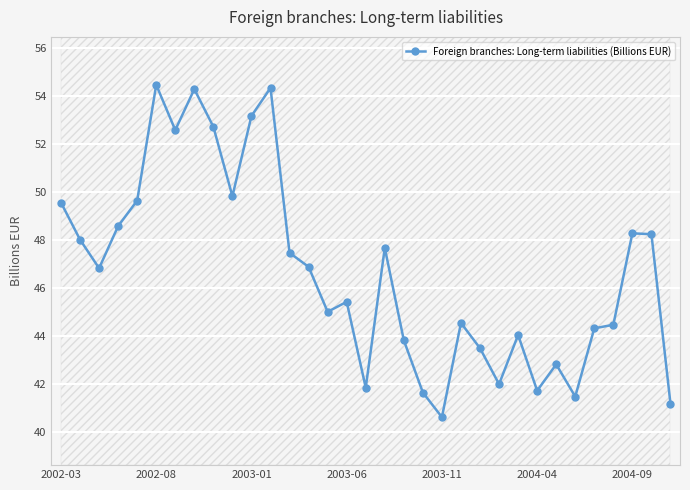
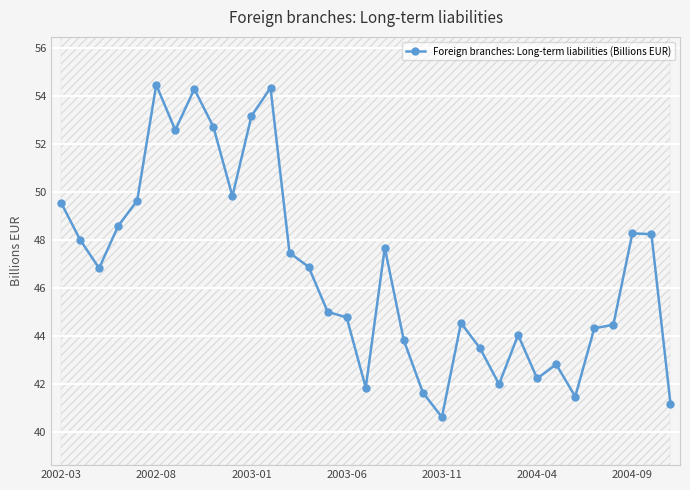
Foreign branches: Long-term liabilities (Billions EUR), 2003-06: 45.4 -> 44.8
Foreign branches: Long-term liabilities (Billions EUR), 2004-04: 41.7 -> 42.2
